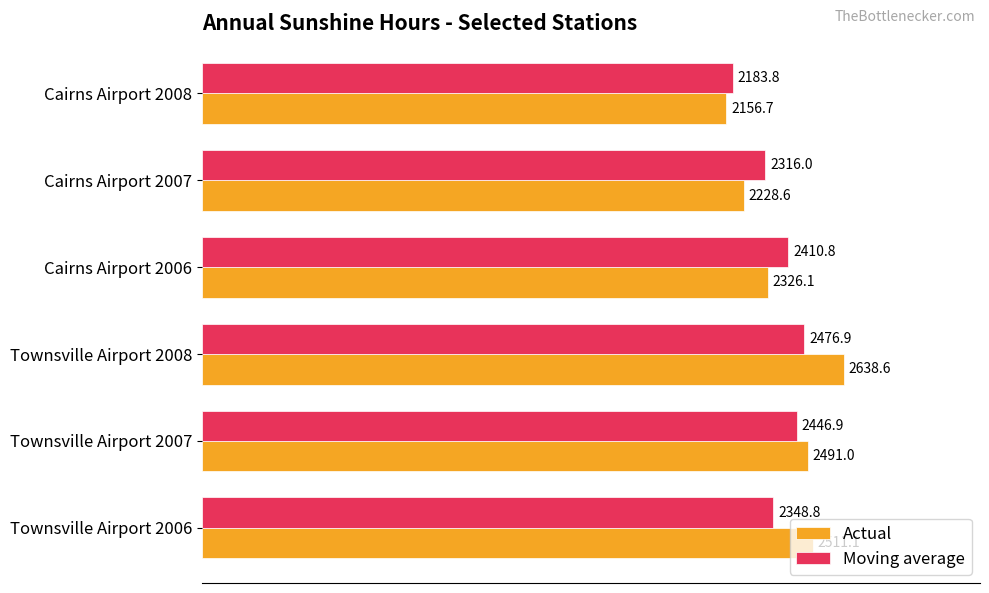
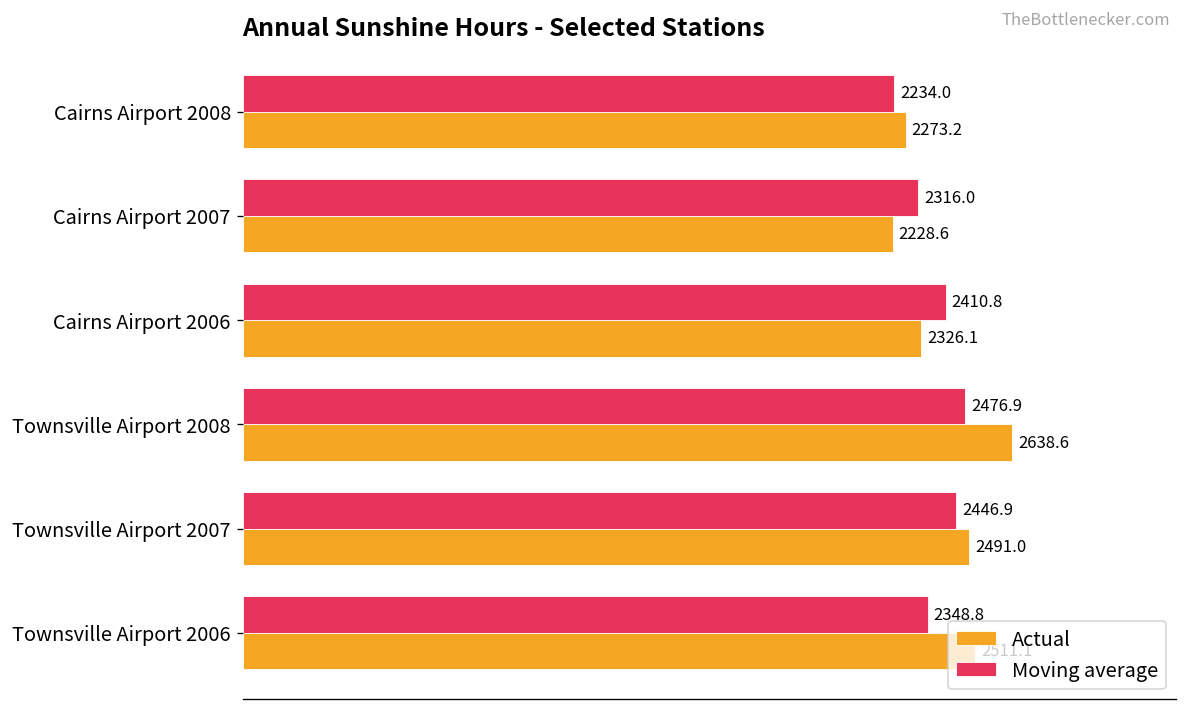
Moving average, Cairns Airport 2008: 2183.8 -> 2234.0
Actual, Cairns Airport 2008: 2156.7 -> 2273.2
